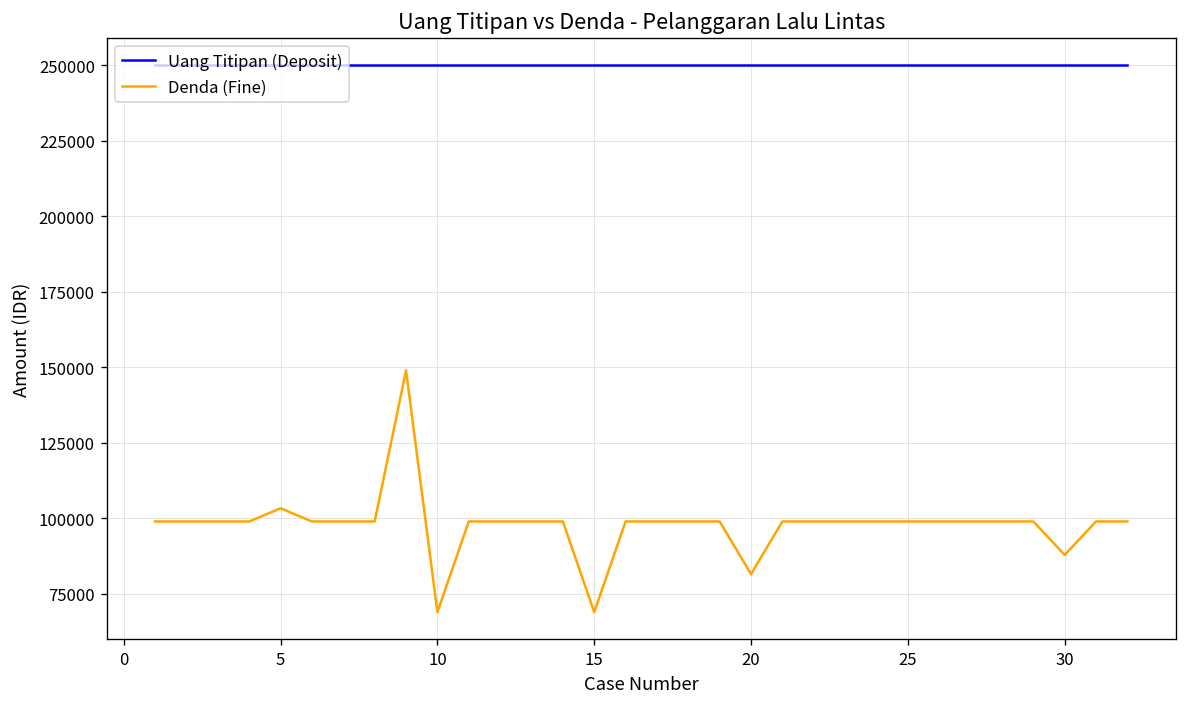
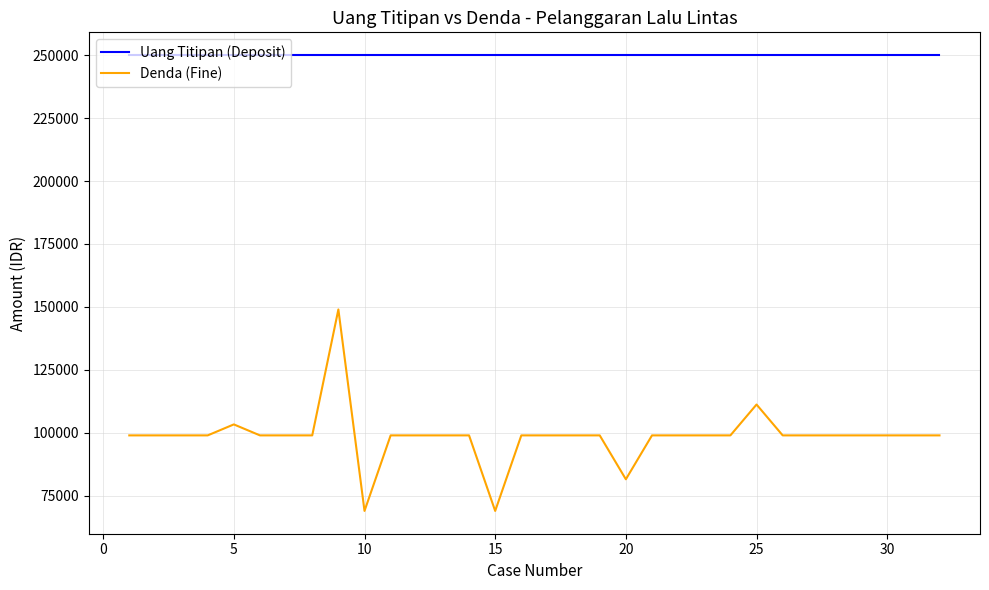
Denda (Fine), 25: 99000 -> 111000
Denda (Fine), 30: 88000 -> 99000
